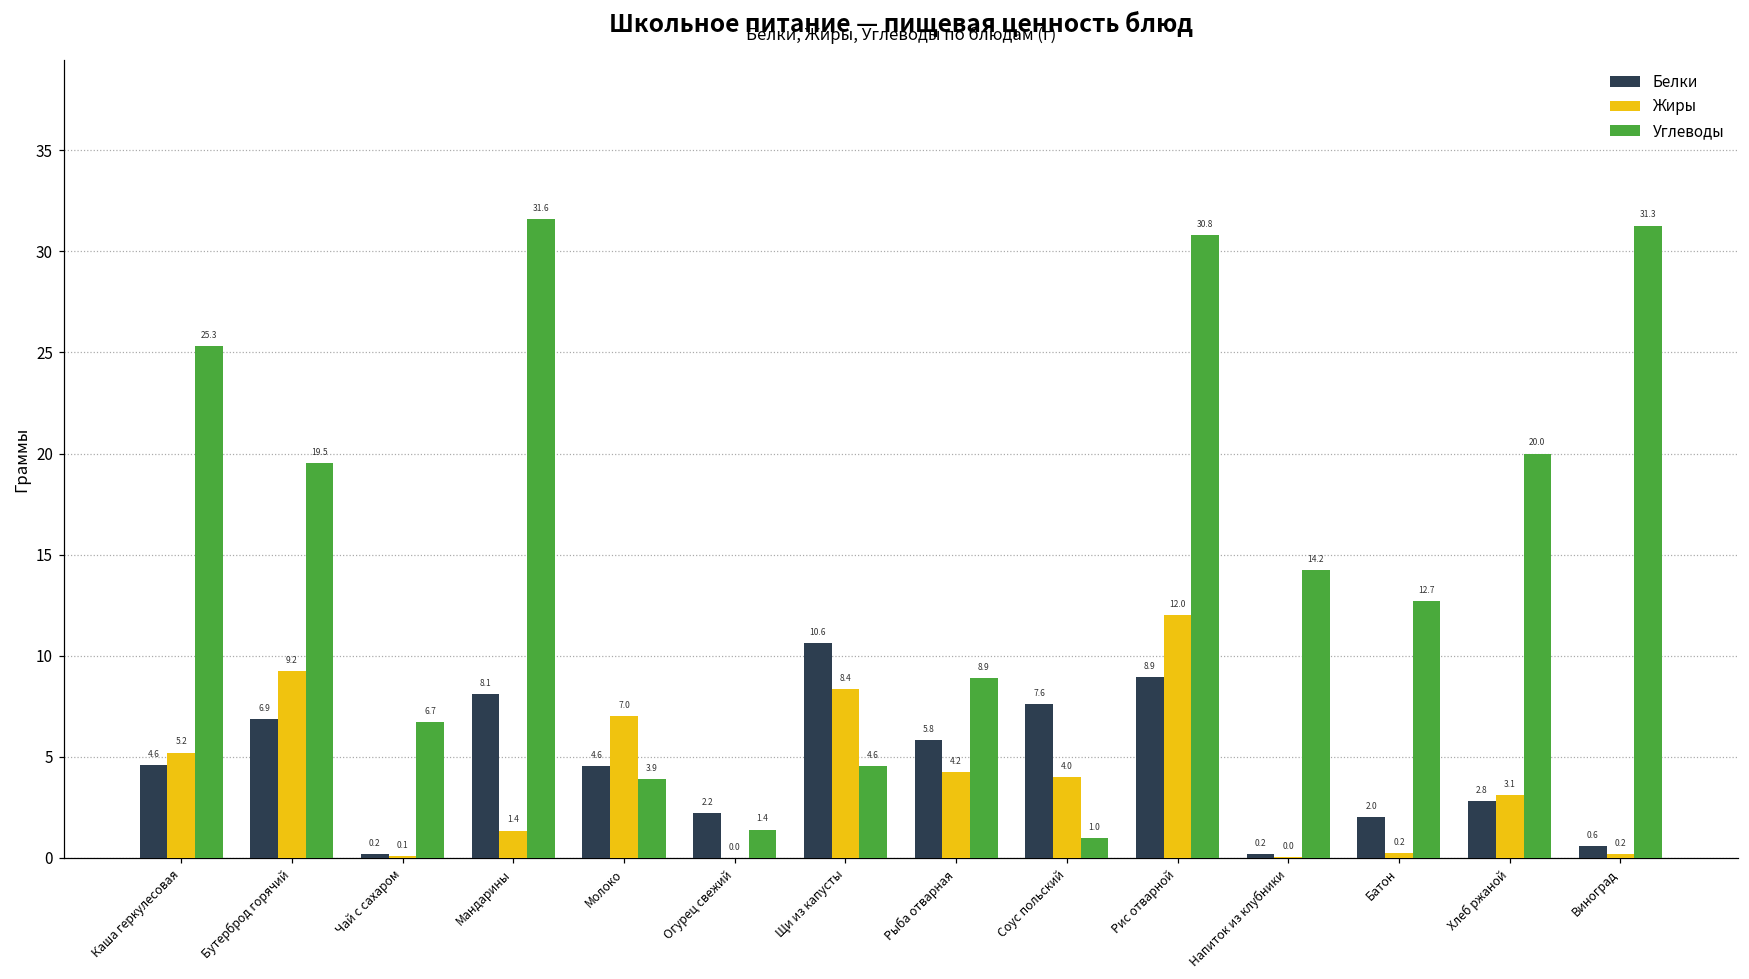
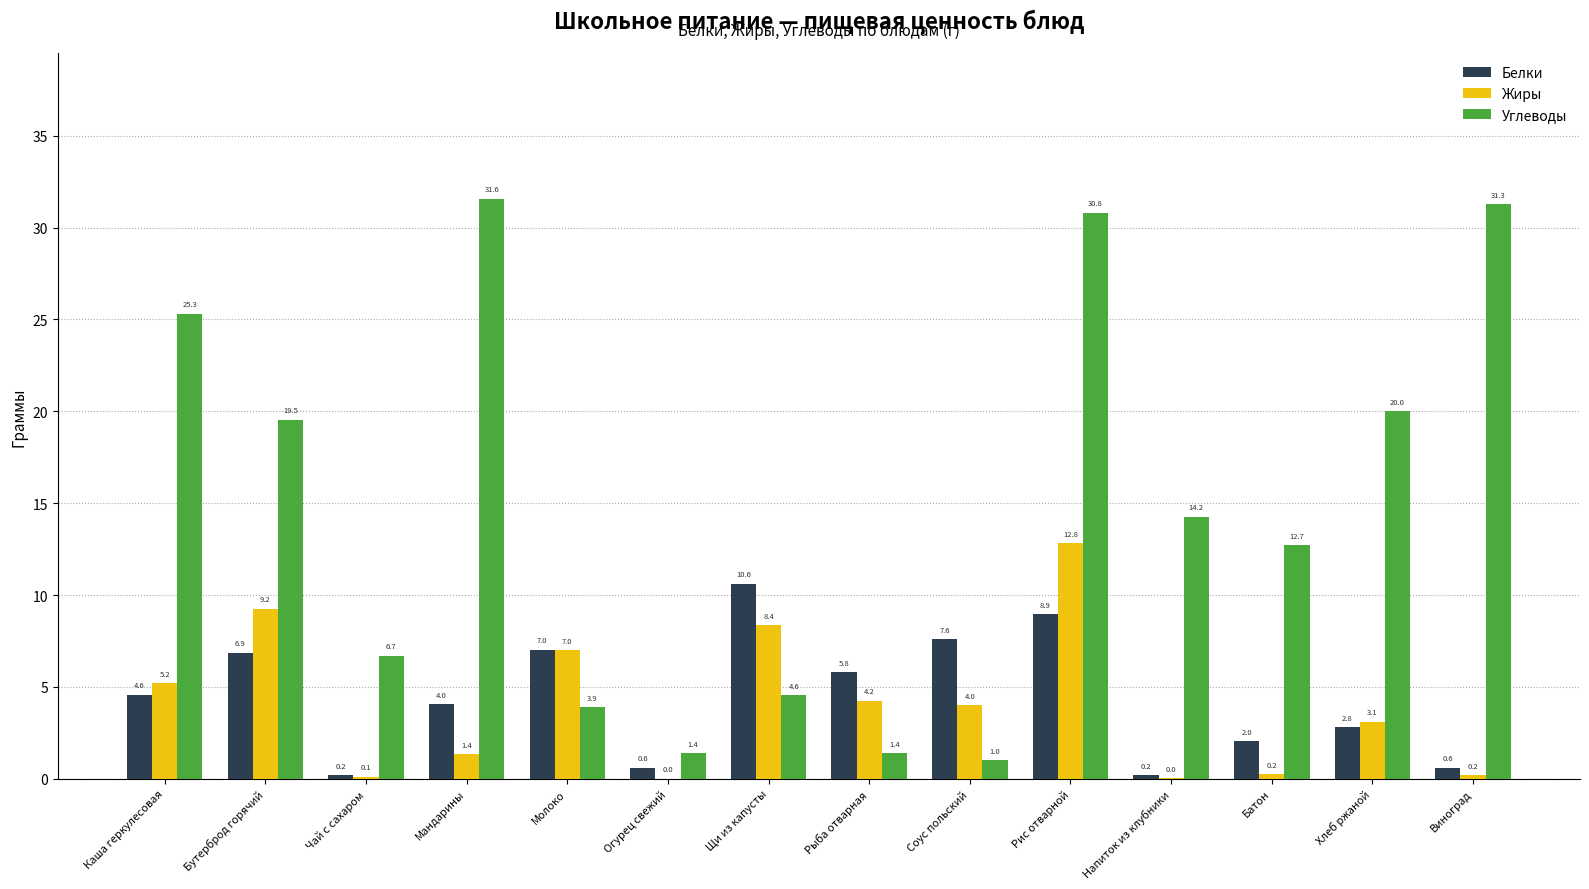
Белки, Мандарины: 8.1 -> 4.0
Белки, Молоко: 4.6 -> 7.0
Белки, Огурец свежий: 2.2 -> 0.6
Углеводы, Рыба отварная: 8.9 -> 1.4
Жиры, Рис отварной: 12.0 -> 12.8
